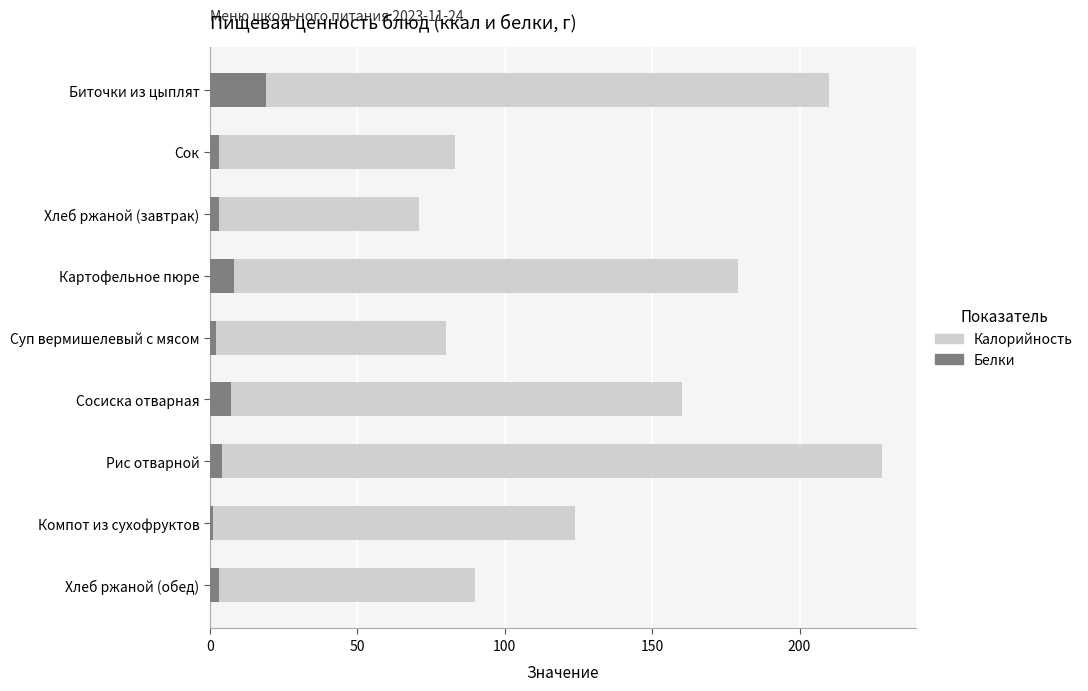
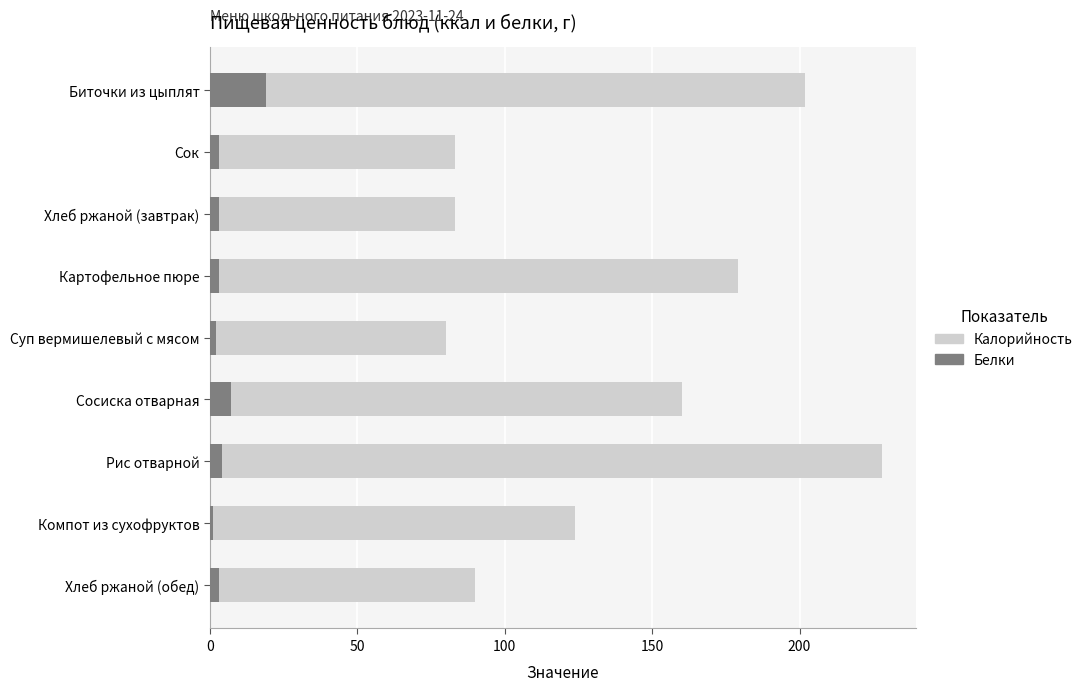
Калорийность, Биточки из цыплят: 210 -> 202
Калорийность, Хлеб ржаной (завтрак): 71 -> 83
Белки, Картофельное пюре: 8 -> 3
